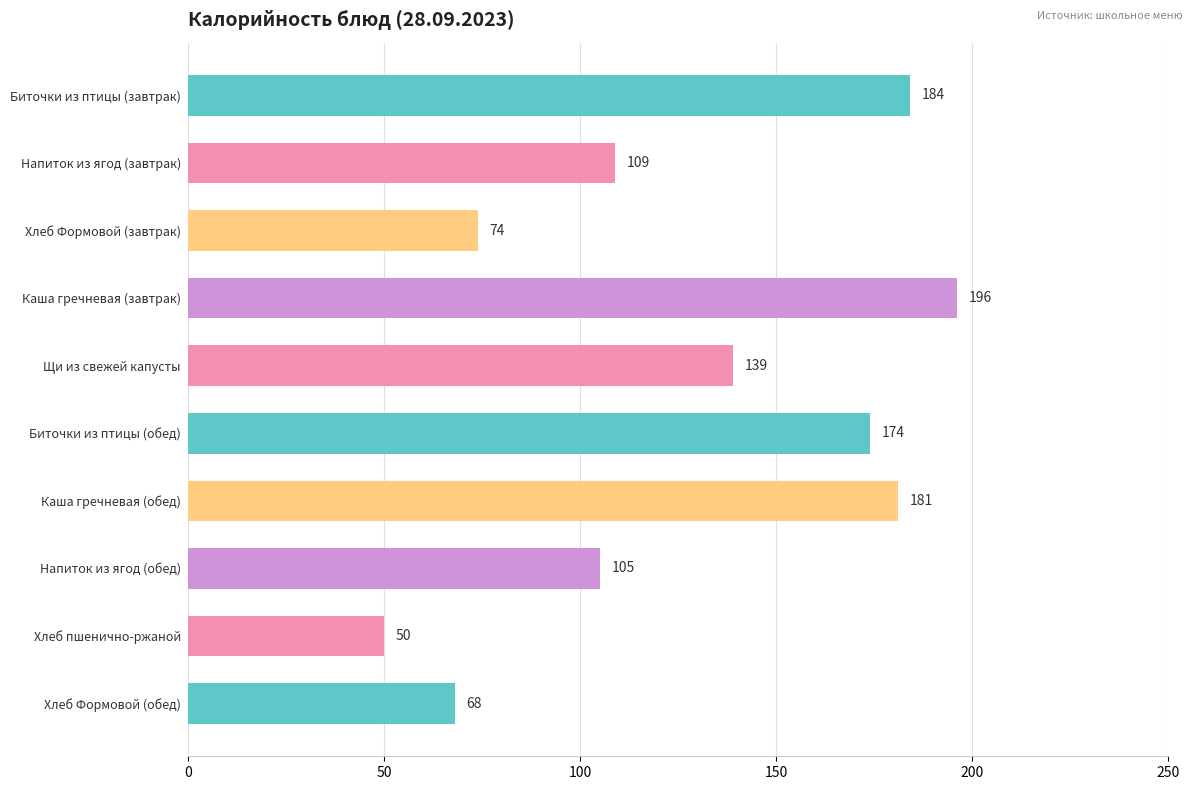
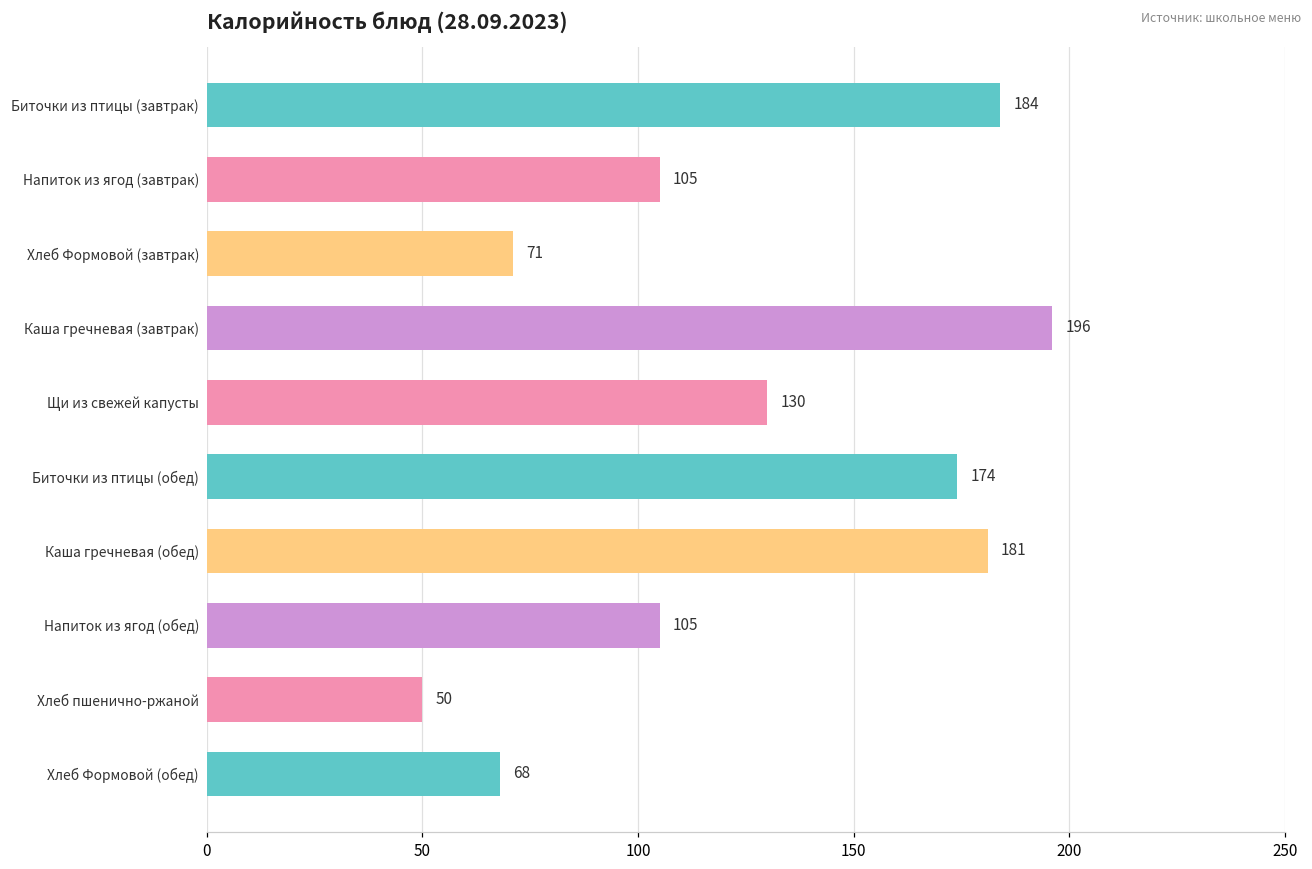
Напиток из ягод (завтрак): 109 -> 105
Хлеб Формовой (завтрак): 74 -> 71
Щи из свежей капусты: 139 -> 130
